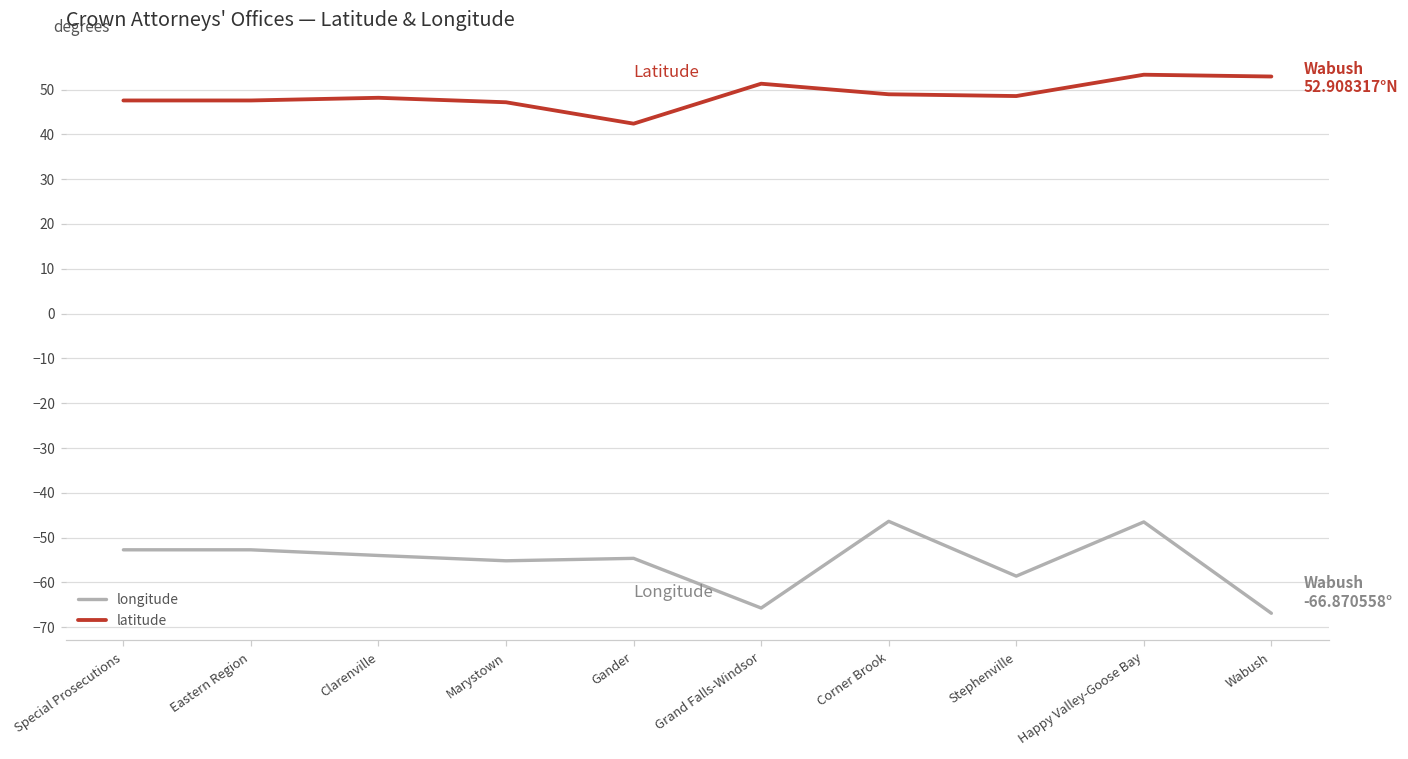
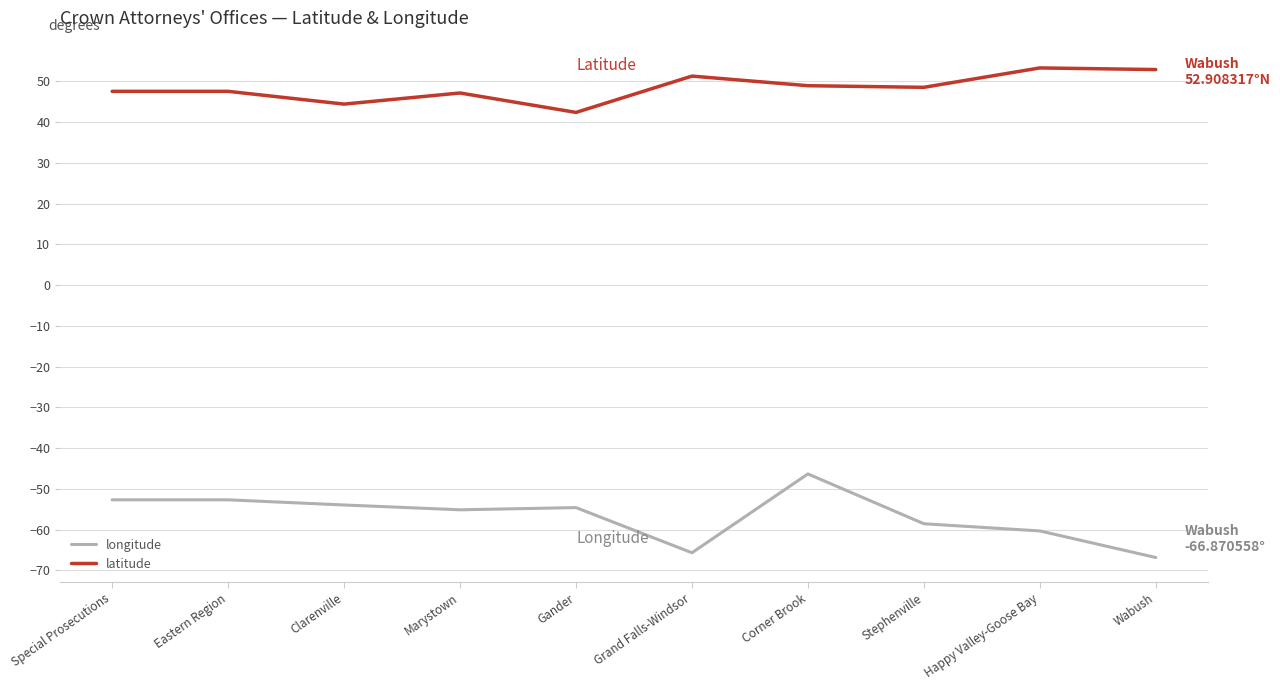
latitude, Clarenville: 48 -> 44
longitude, Happy Valley-Goose Bay: -46 -> -60
